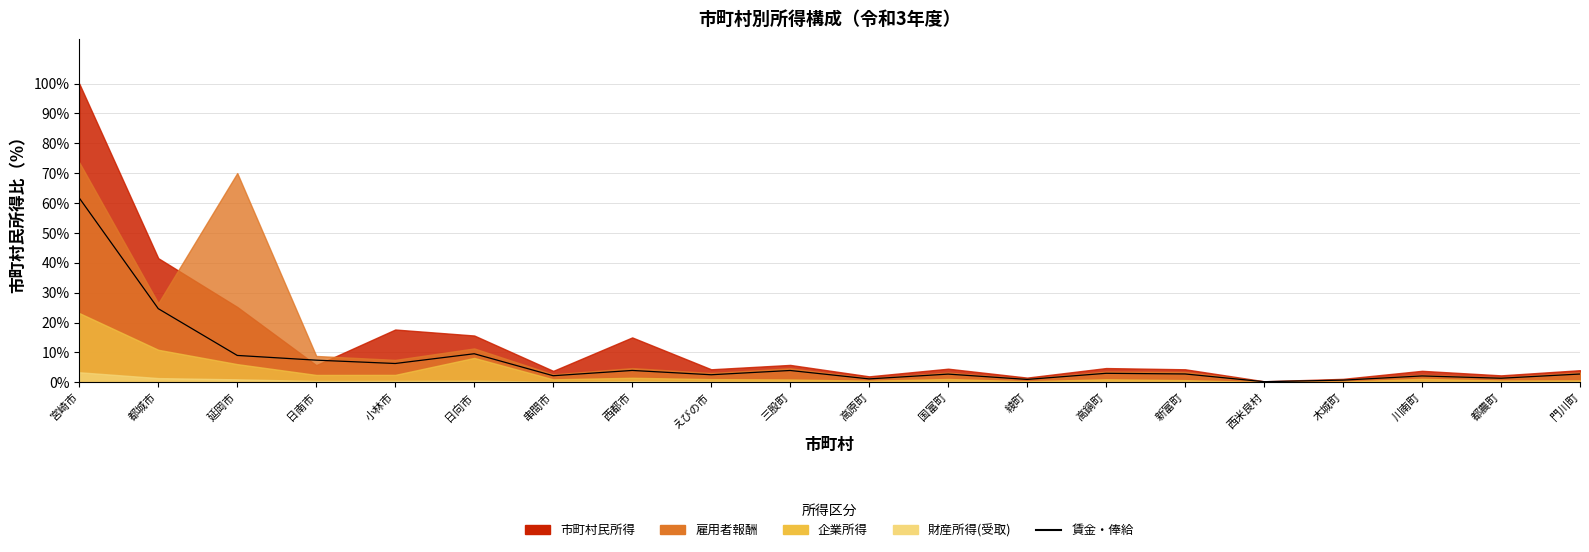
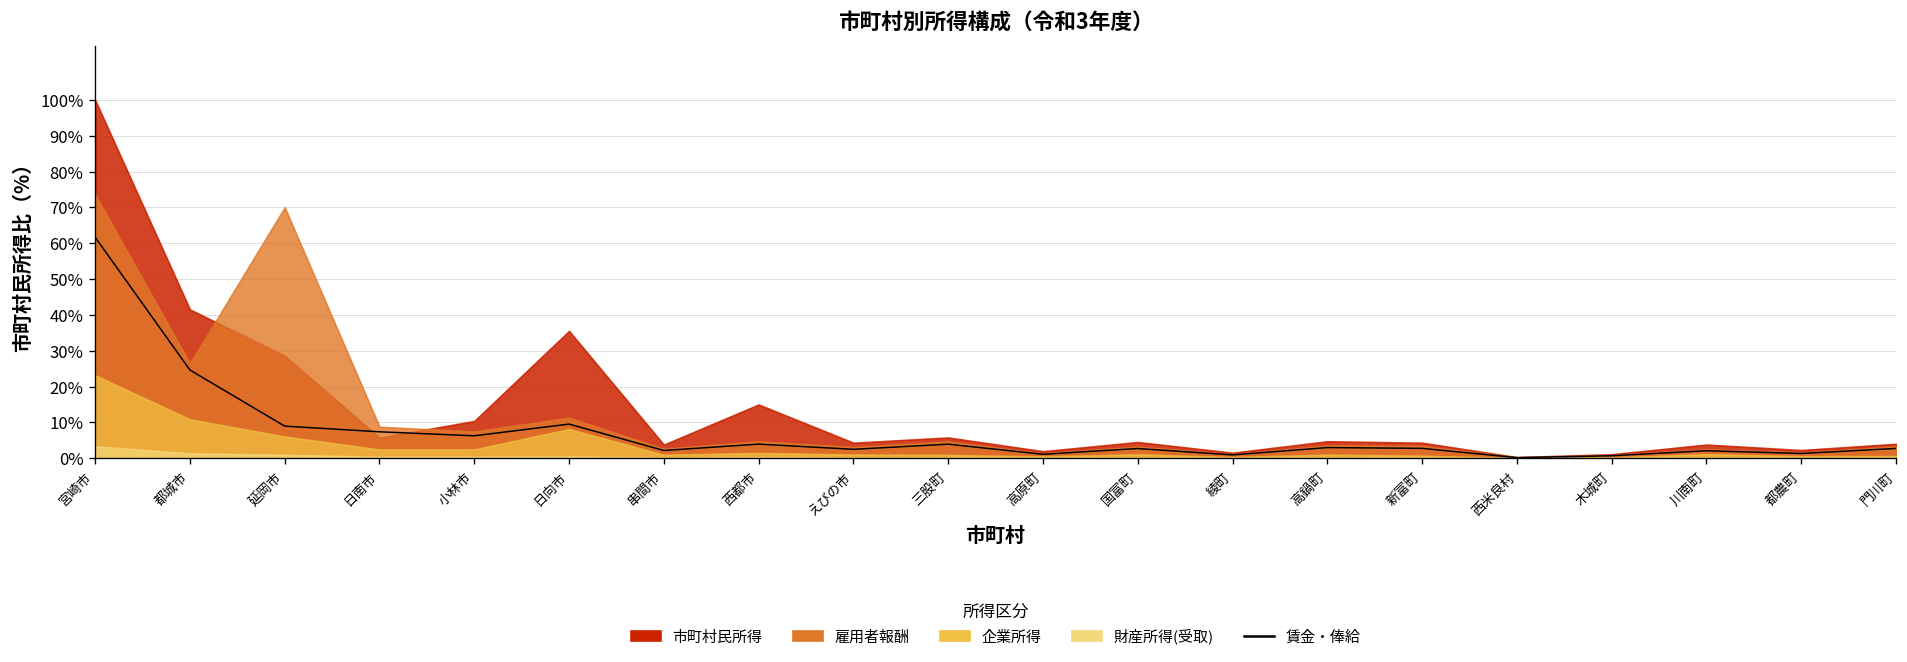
市町村民所得, 延岡市: 25% -> 29%
市町村民所得, 小林市: 18% -> 10%
市町村民所得, 日向市: 16% -> 36%
